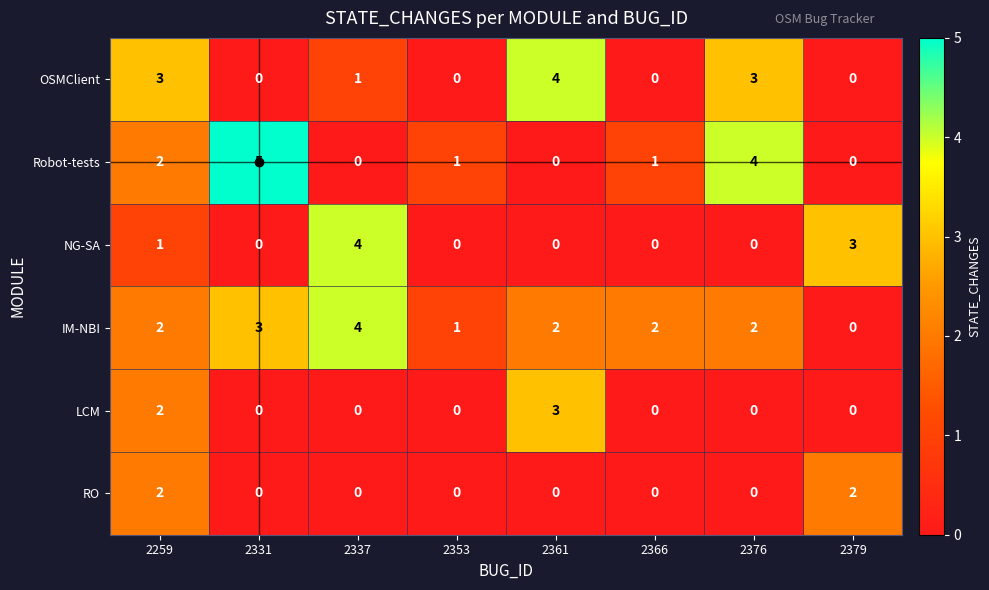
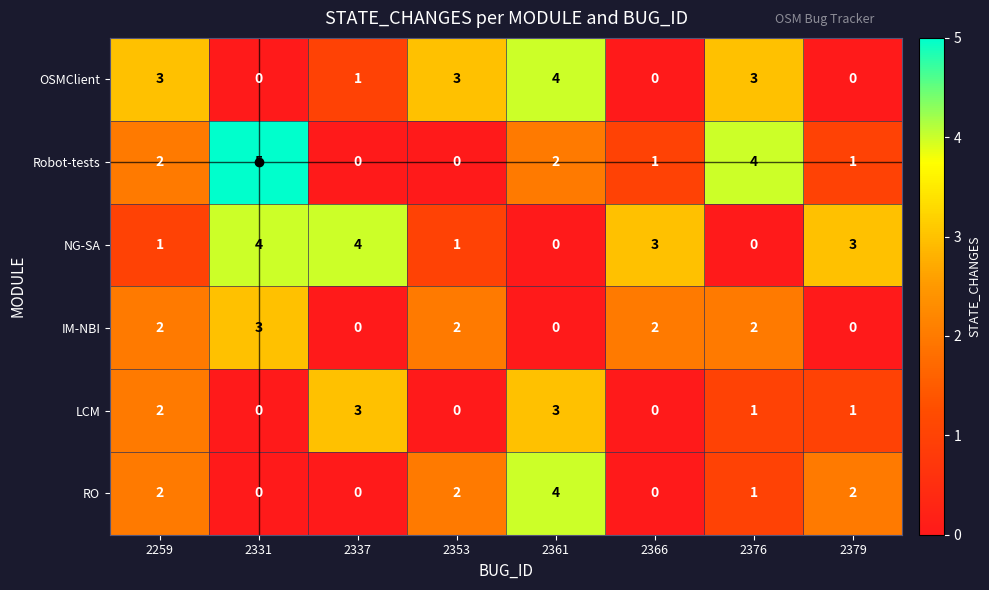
OSMClient, 2353: 0 -> 3
Robot-tests, 2353: 1 -> 0
Robot-tests, 2361: 0 -> 2
Robot-tests, 2379: 0 -> 1
NG-SA, 2331: 0 -> 4
NG-SA, 2353: 0 -> 1
NG-SA, 2366: 0 -> 3
IM-NBI, 2337: 4 -> 0
IM-NBI, 2353: 1 -> 2
IM-NBI, 2361: 2 -> 0
LCM, 2337: 0 -> 3
LCM, 2376: 0 -> 1
LCM, 2379: 0 -> 1
RO, 2353: 0 -> 2
RO, 2361: 0 -> 4
RO, 2376: 0 -> 1
